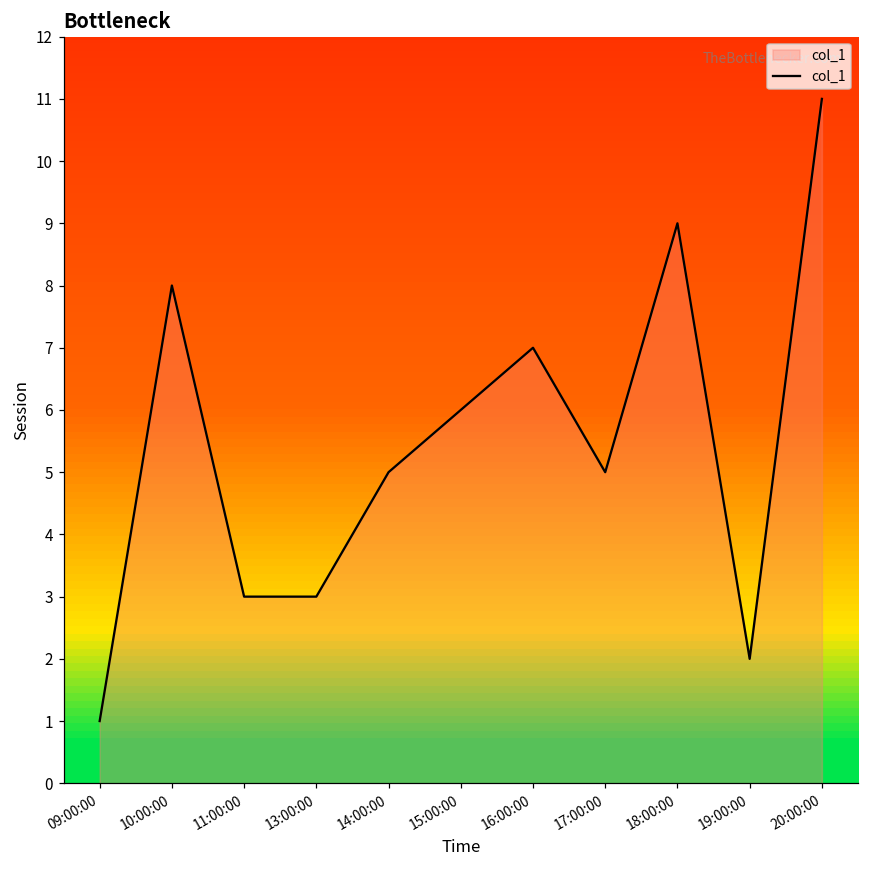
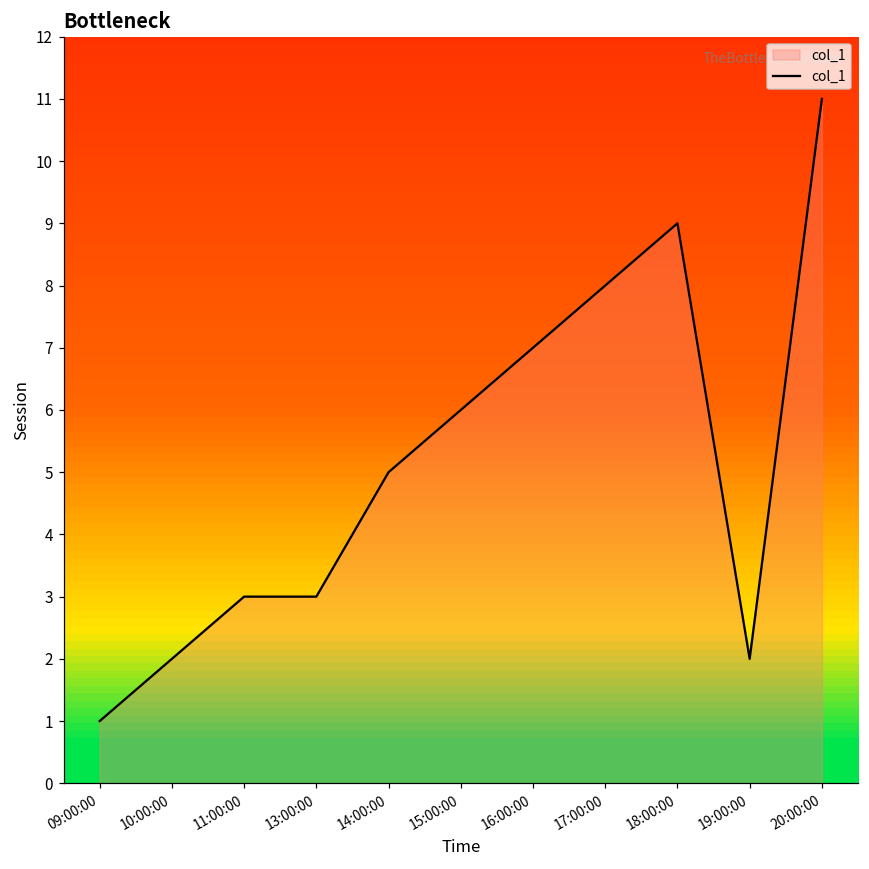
10:00:00: 8 -> 2
17:00:00: 5 -> 8
